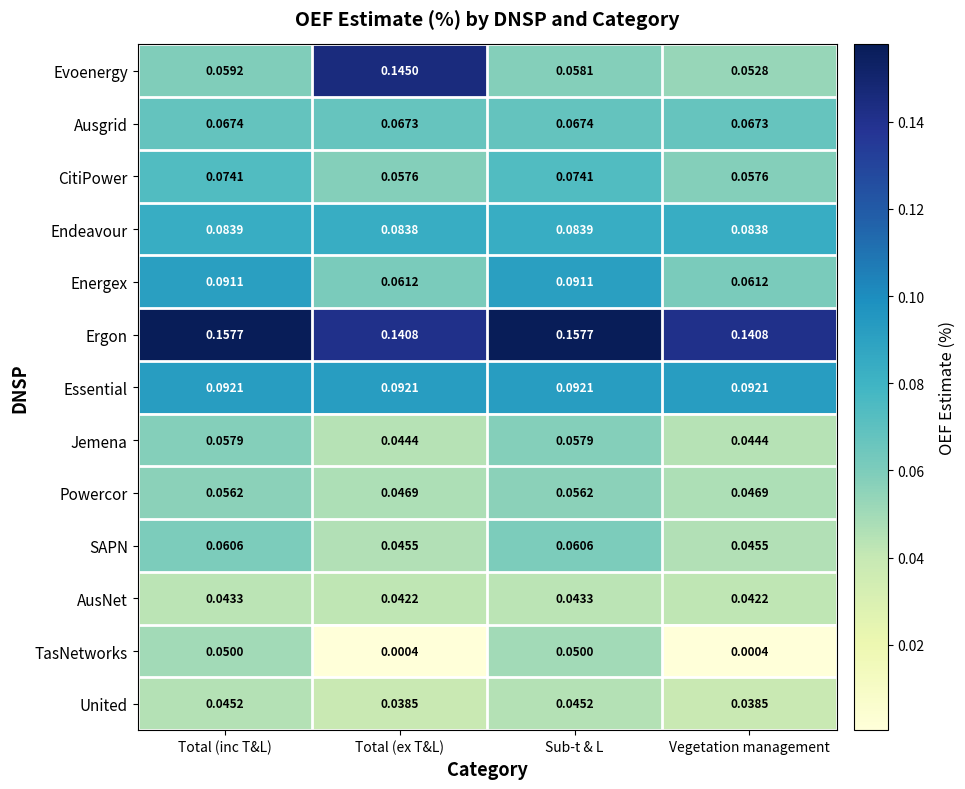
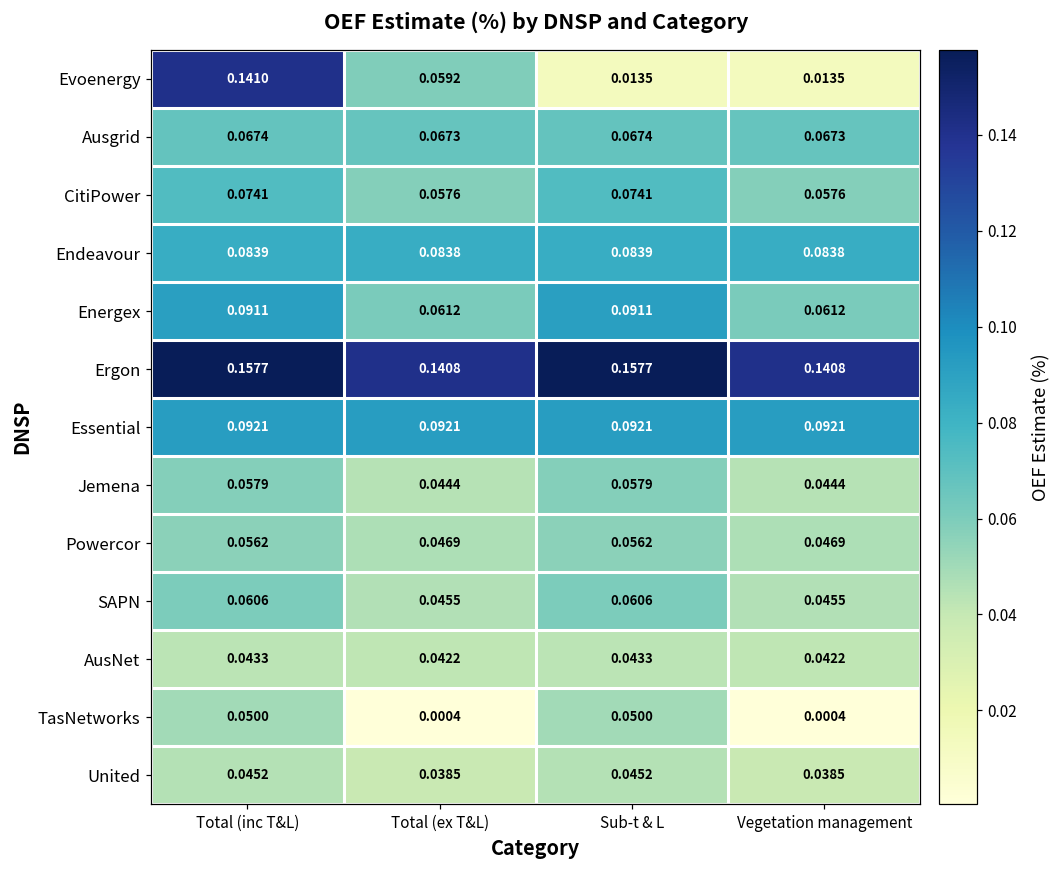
Evoenergy, Total (inc T&L): 0.0592 -> 0.1410
Evoenergy, Total (ex T&L): 0.1450 -> 0.0592
Evoenergy, Sub-t & L: 0.0581 -> 0.0135
Evoenergy, Vegetation management: 0.0528 -> 0.0135
